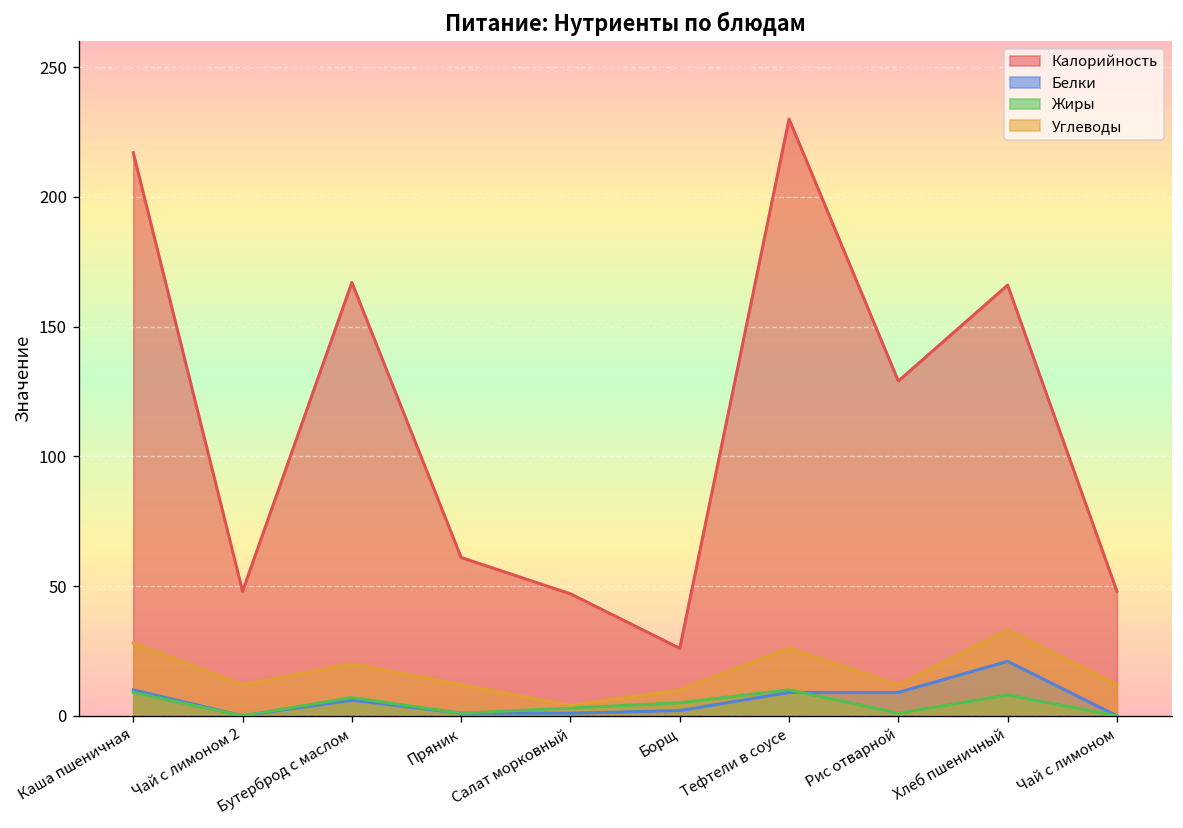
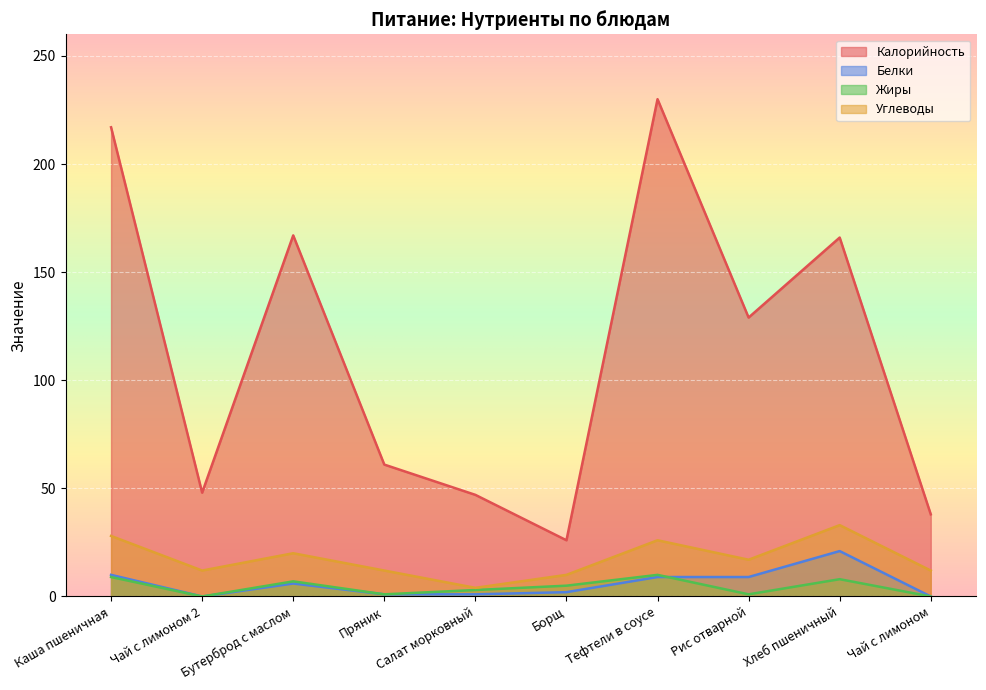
Углеводы, Рис отварной: 12 -> 17
Калорийность, Чай с лимоном: 48 -> 38
